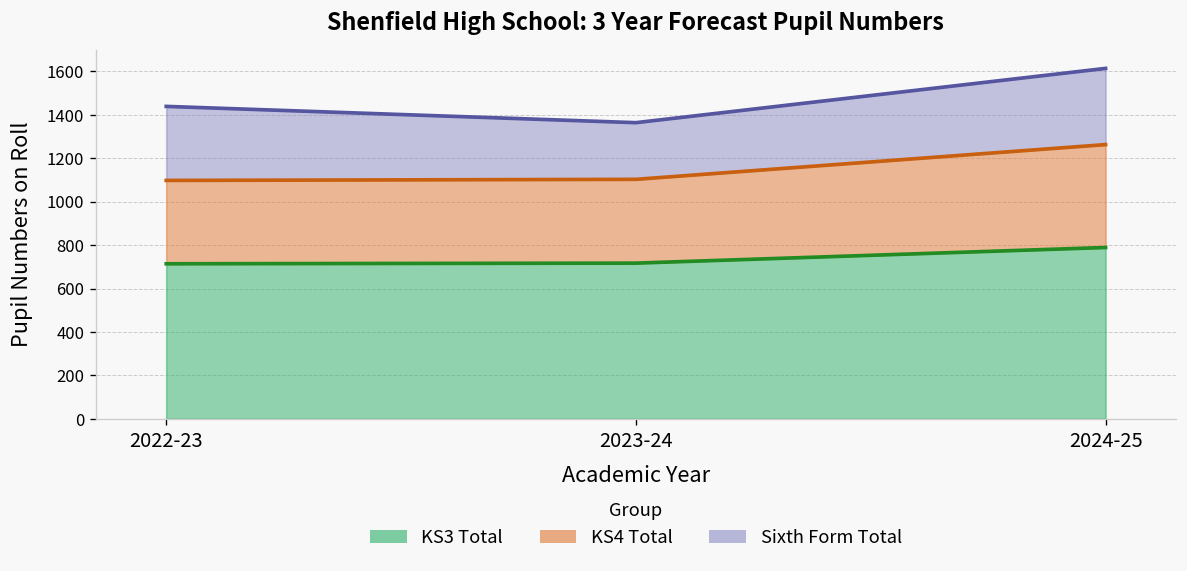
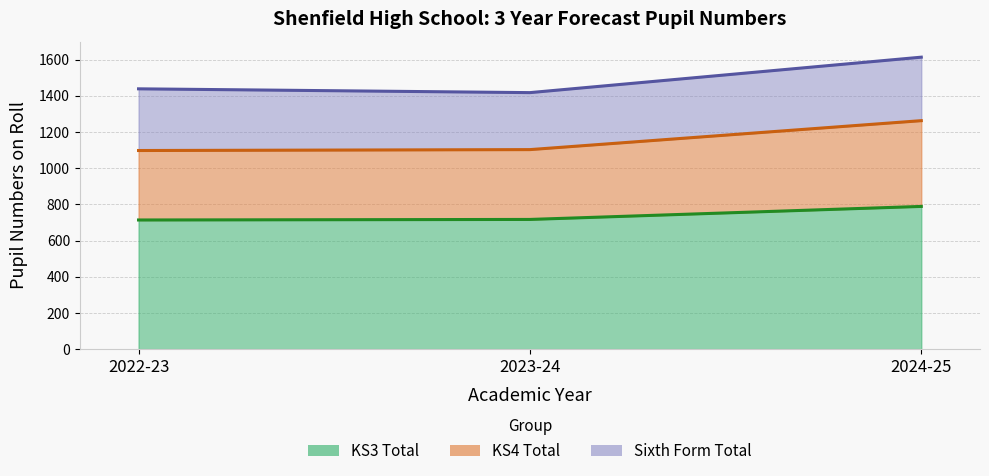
Sixth Form Total, 2023-24: 260 -> 320
